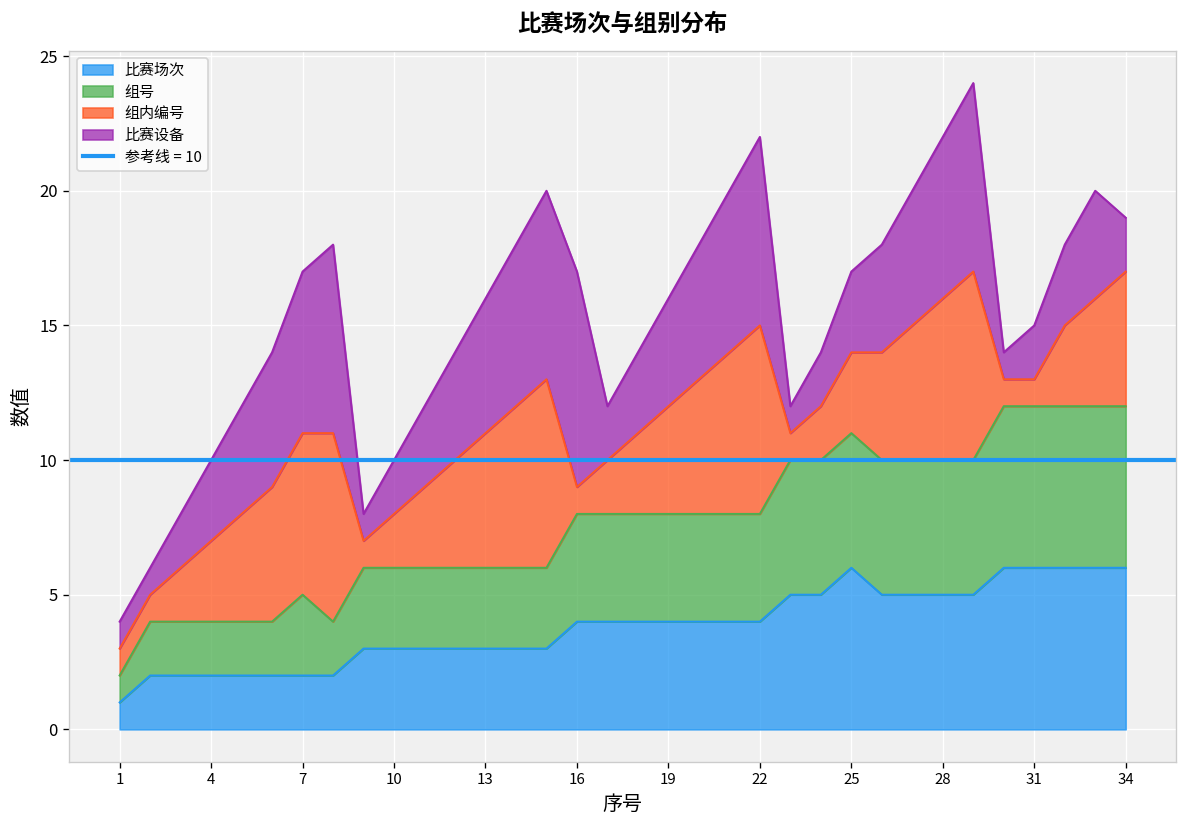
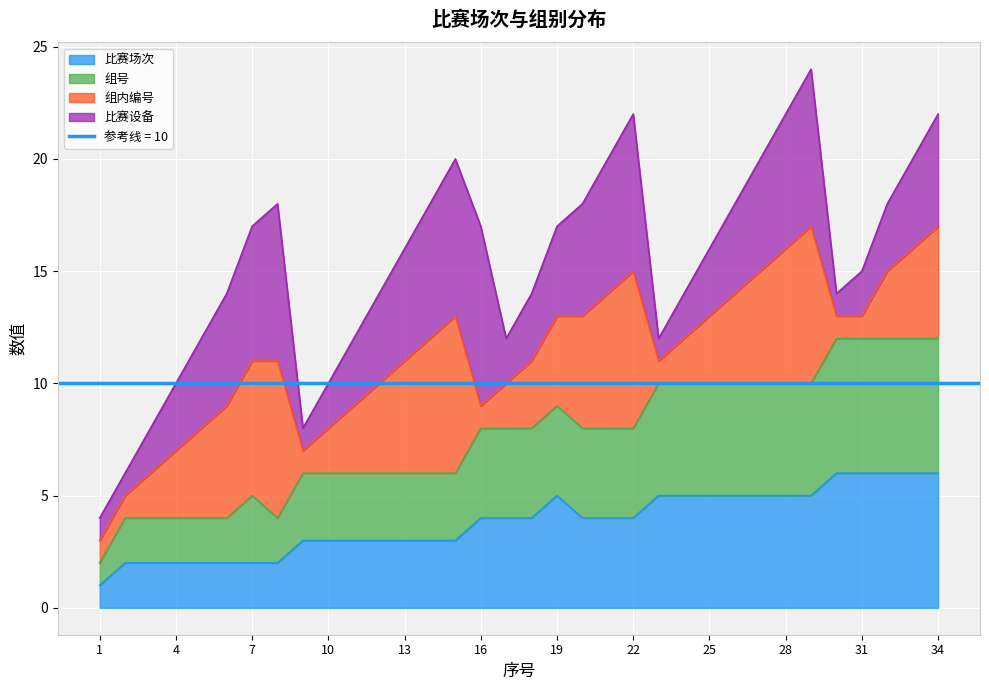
比赛场次, 19: 4 -> 5
比赛场次, 25: 6 -> 5
比赛设备, 34: 2 -> 5
